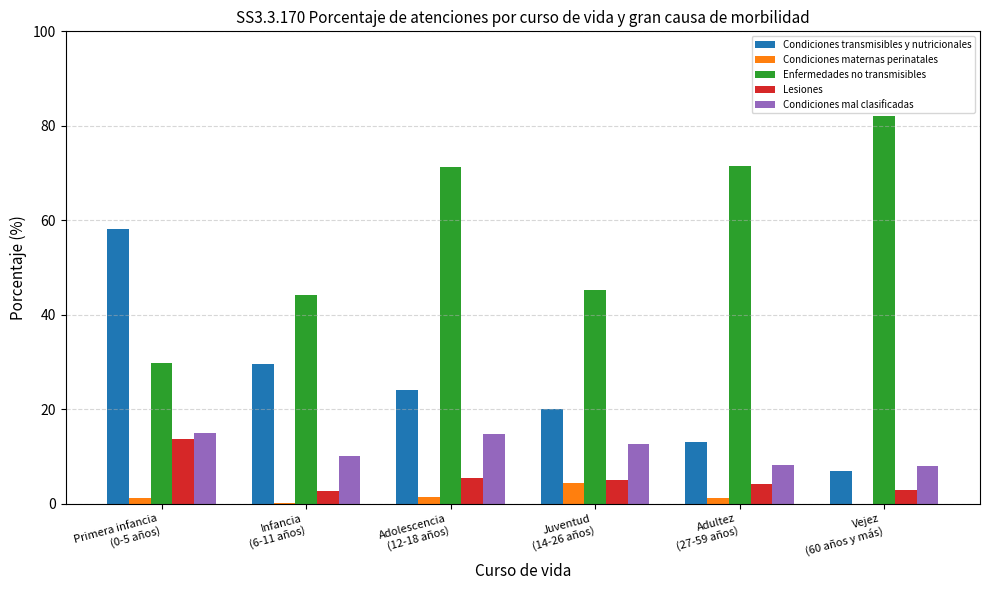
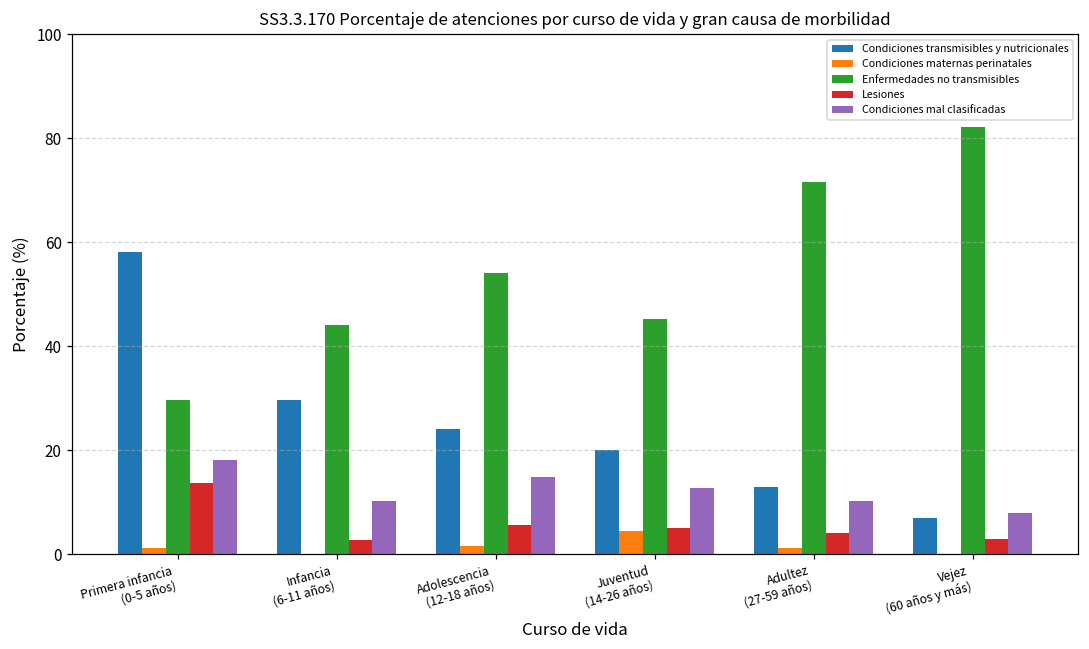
Condiciones mal clasificadas, Primera infancia (0-5 años): 15 -> 18
Enfermedades no transmisibles, Adolescencia (12-18 años): 71 -> 54
Condiciones mal clasificadas, Adultez (27-59 años): 8 -> 10
